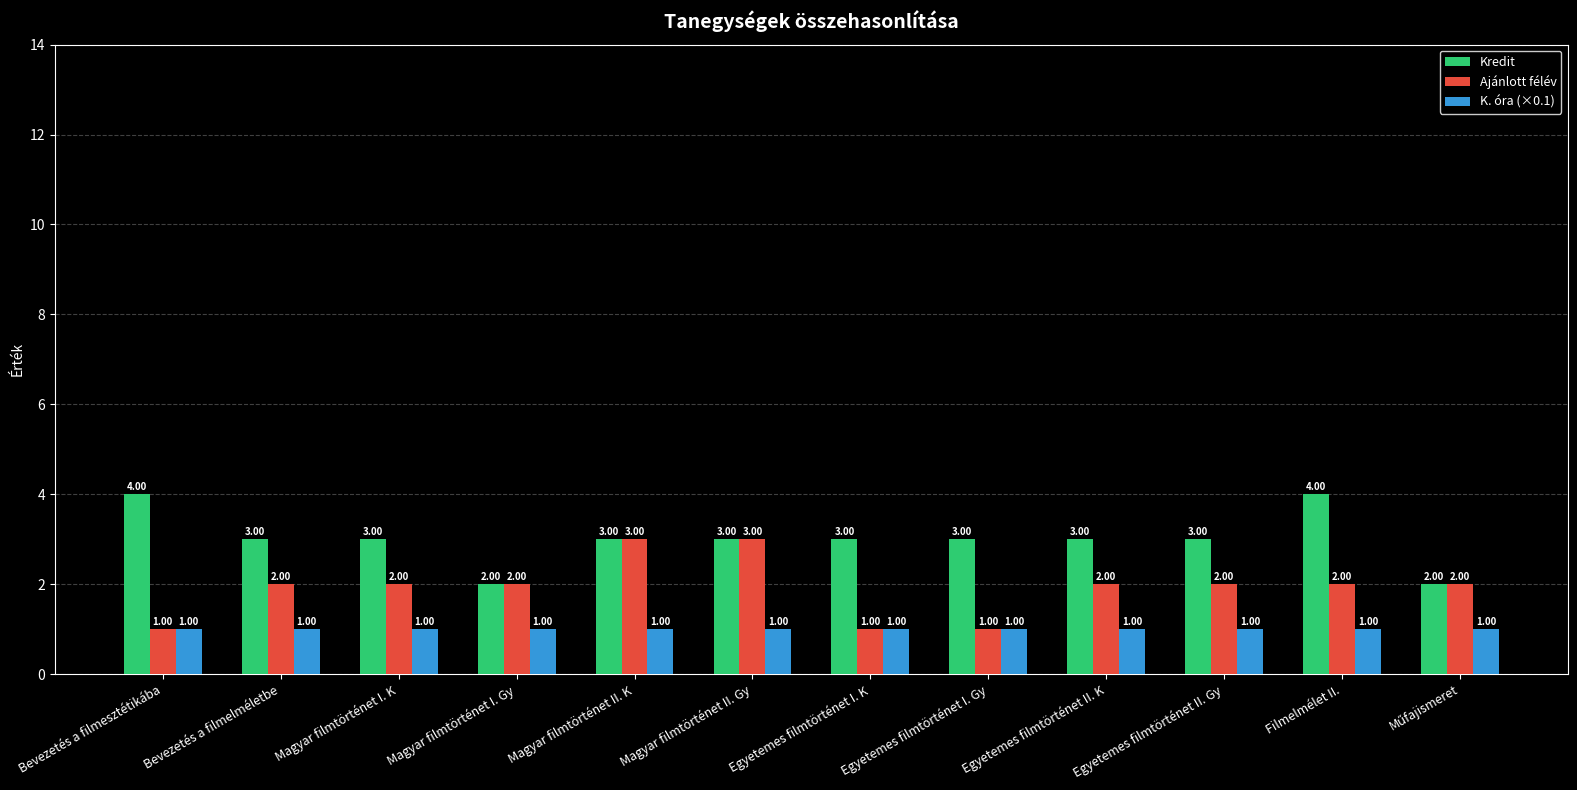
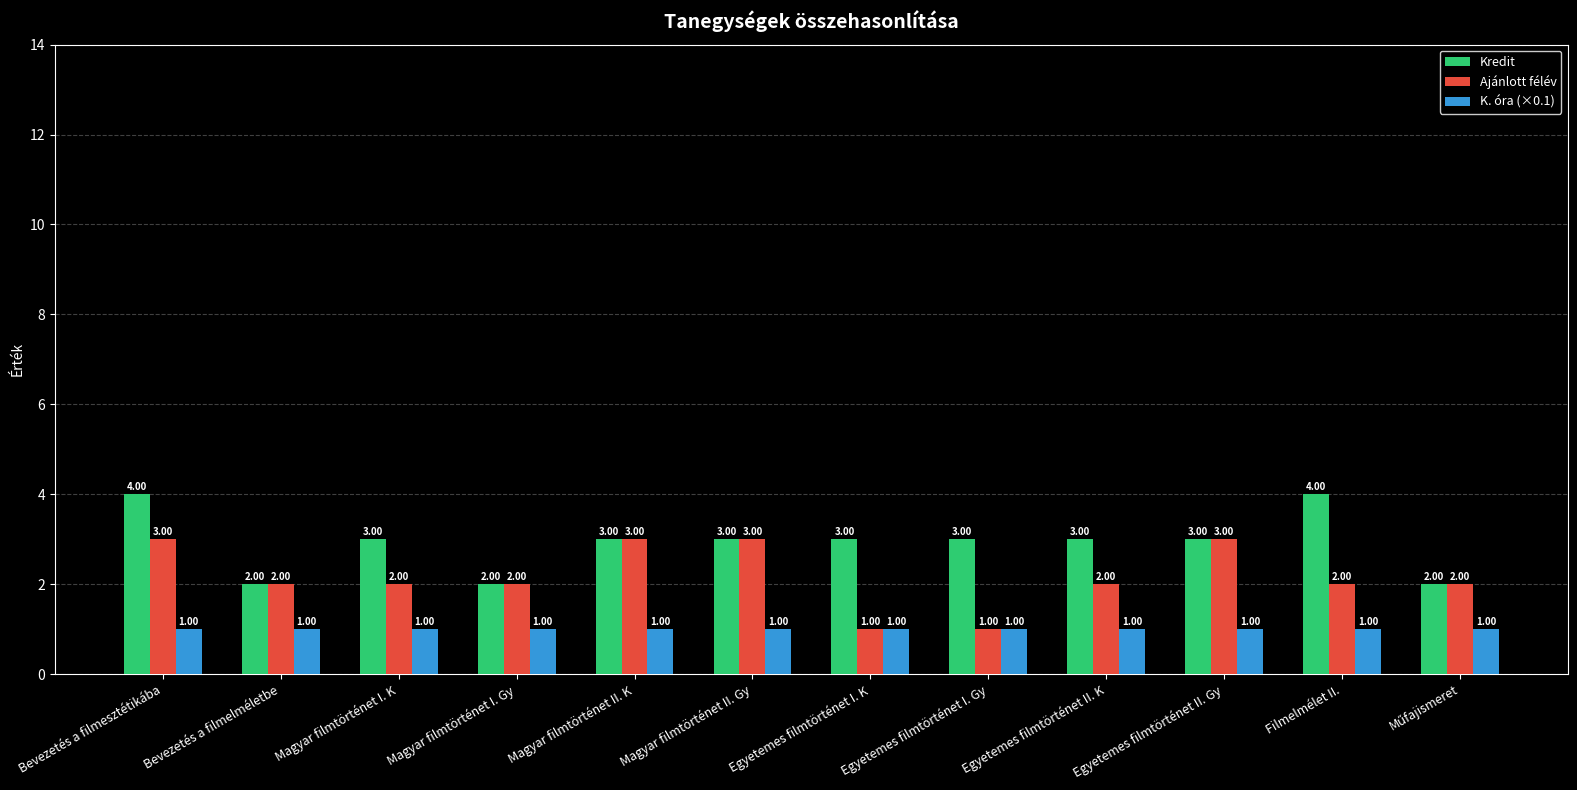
Ajánlott félév, Bevezetés a filmesztétikába: 1.00 -> 3.00
Kredit, Bevezetés a filmelméletbe: 3.00 -> 2.00
Ajánlott félév, Egyetemes filmtörténet II. Gy: 2.00 -> 3.00
